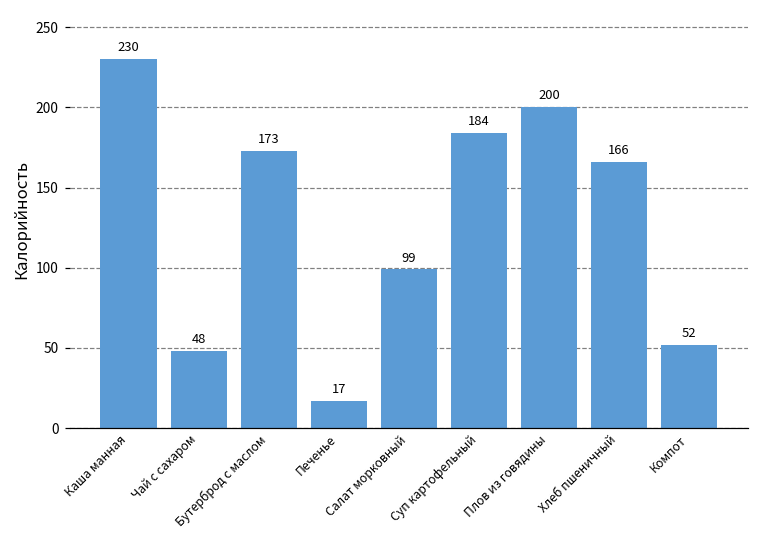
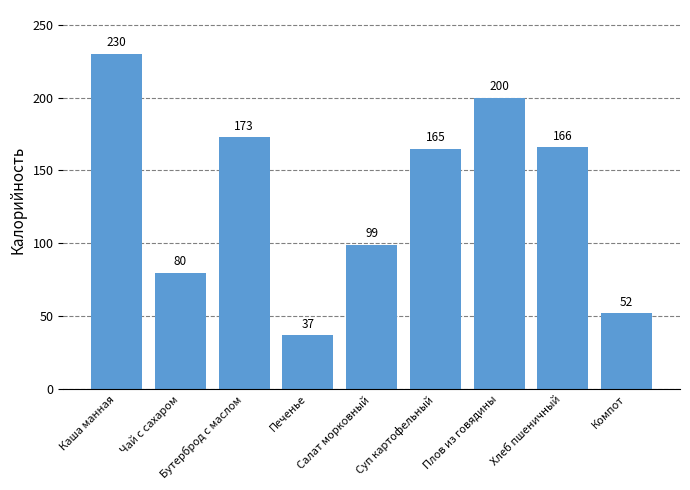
Чай с сахаром: 48 -> 80
Печенье: 17 -> 37
Суп картофельный: 184 -> 165
